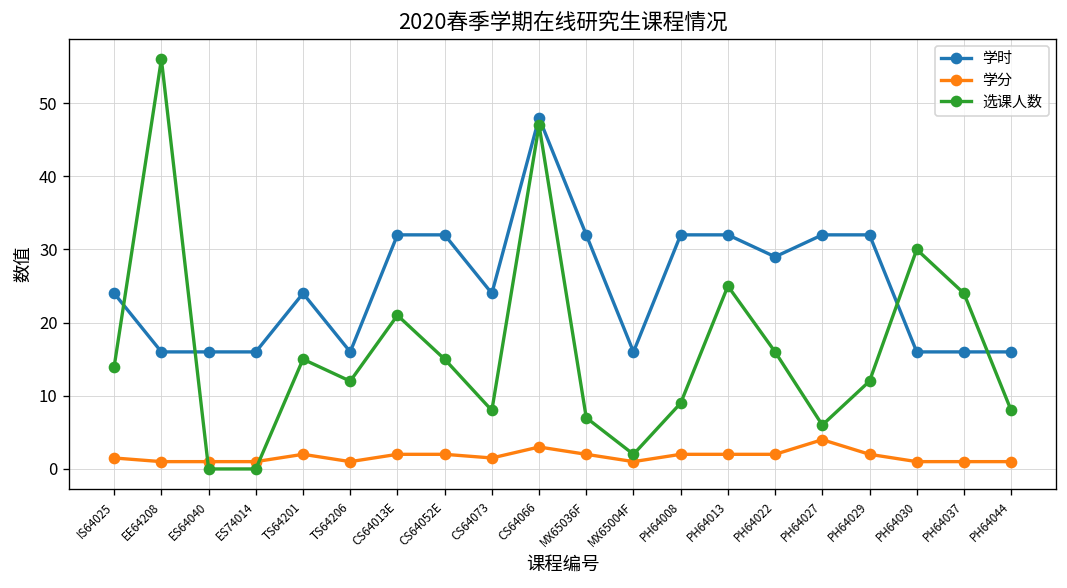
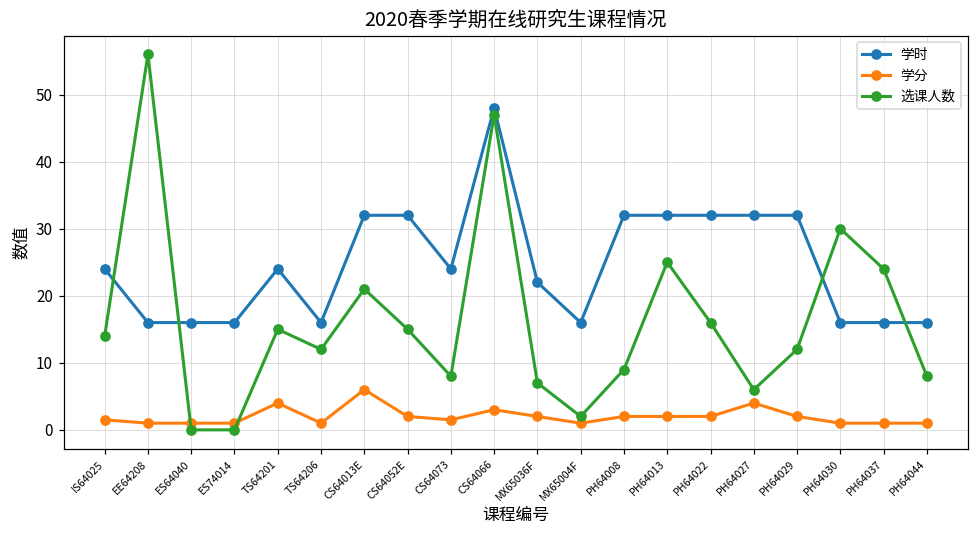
学分, TS64201: 2 -> 4
学分, CS64013E: 2 -> 6
学时, MX65036F: 32 -> 22
学时, PH64022: 29 -> 32
